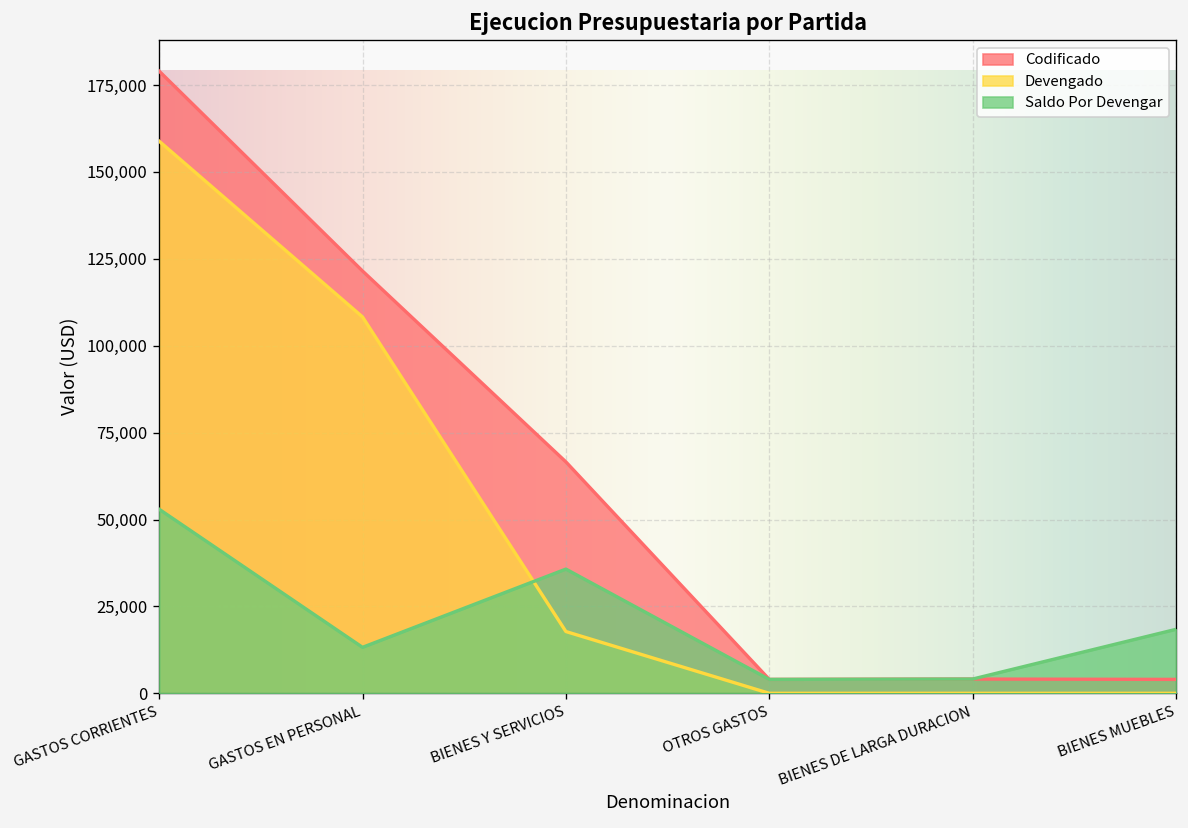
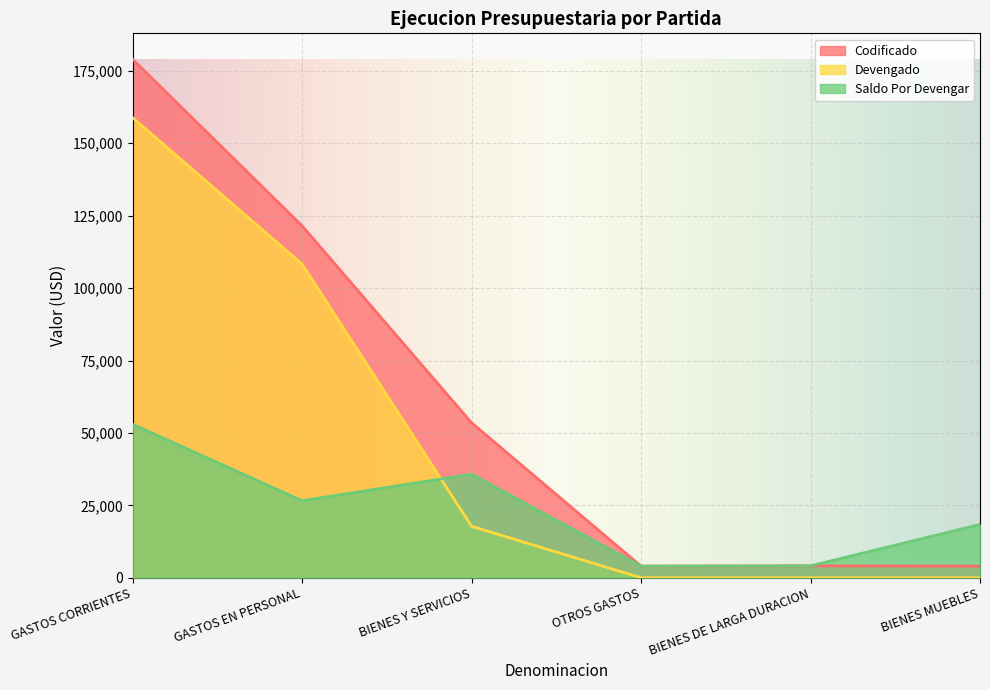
Saldo Por Devengar, GASTOS EN PERSONAL: 13,000 -> 27,000
Codificado, BIENES Y SERVICIOS: 67,000 -> 54,000
